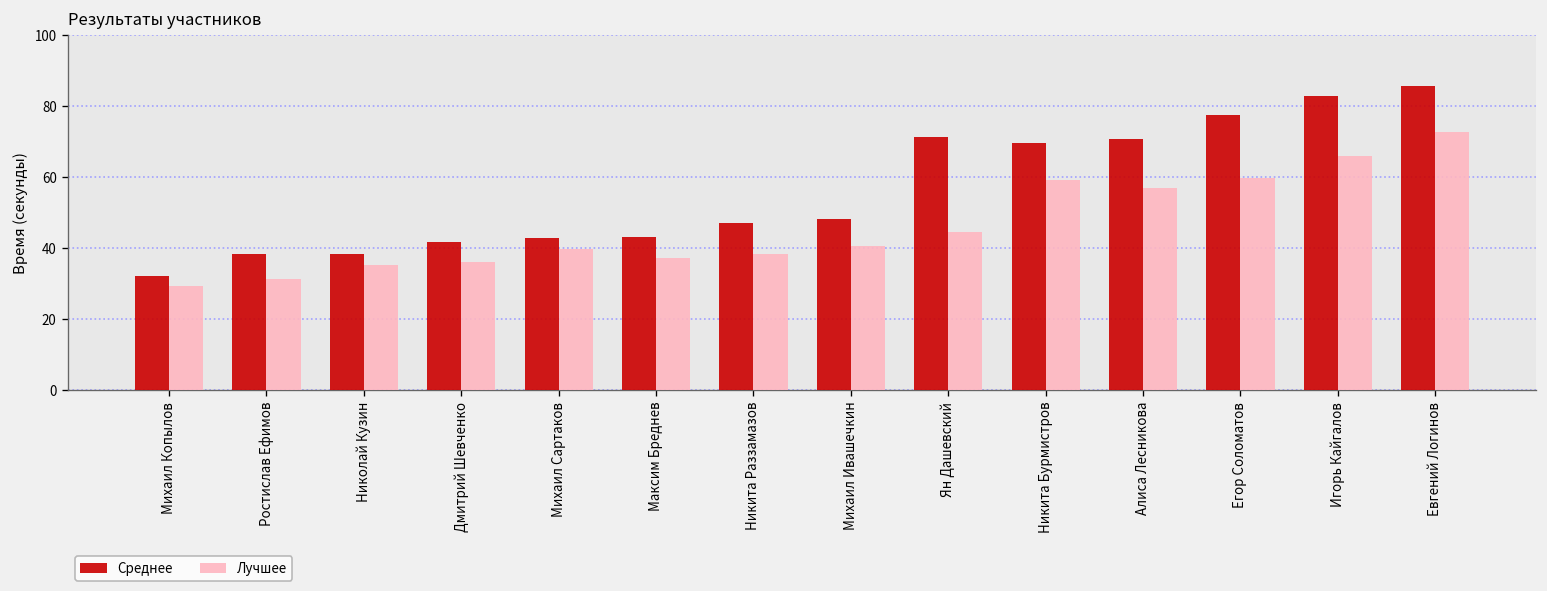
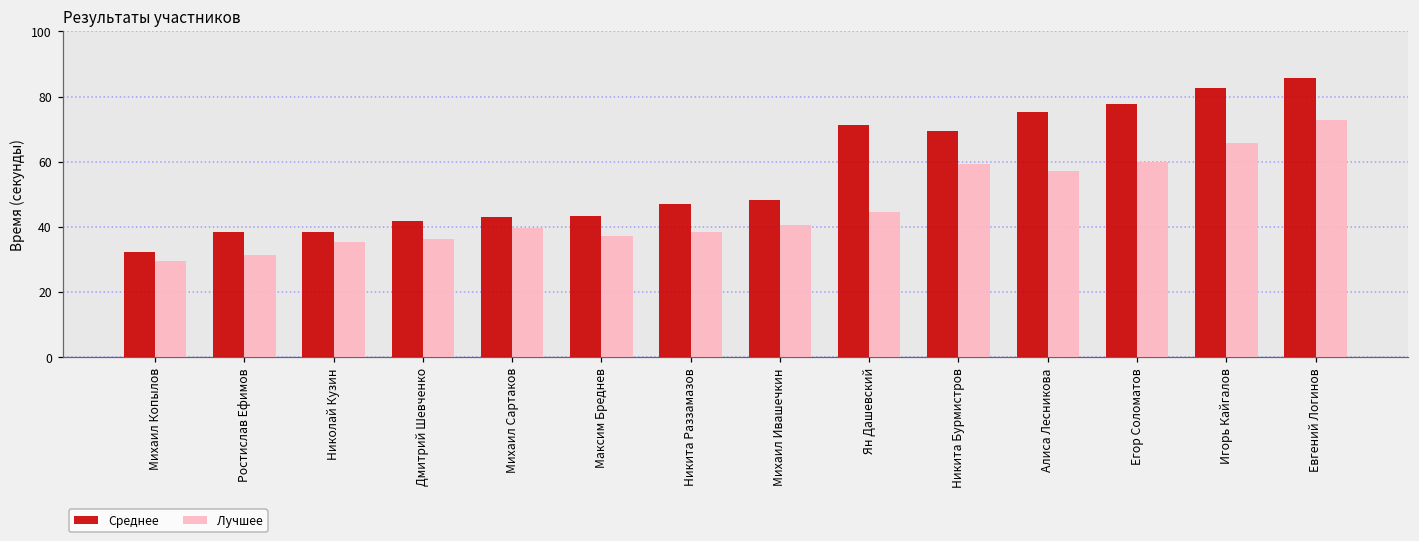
Среднее, Алиса Лесникова: 71 -> 75
